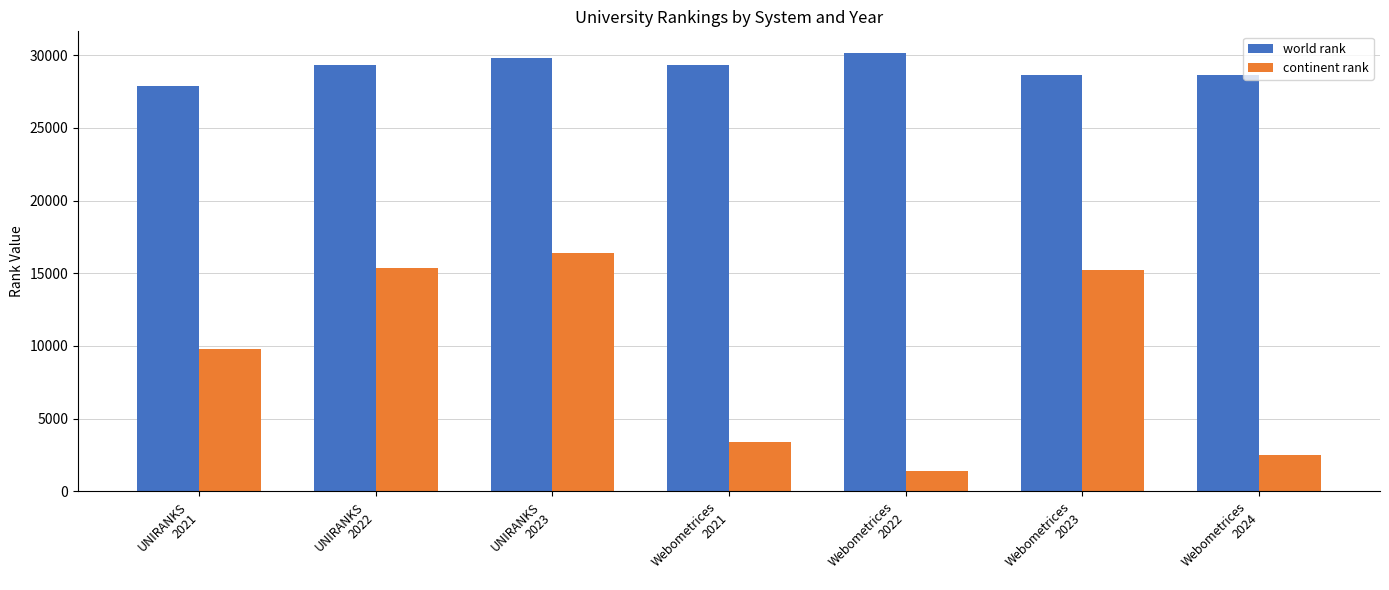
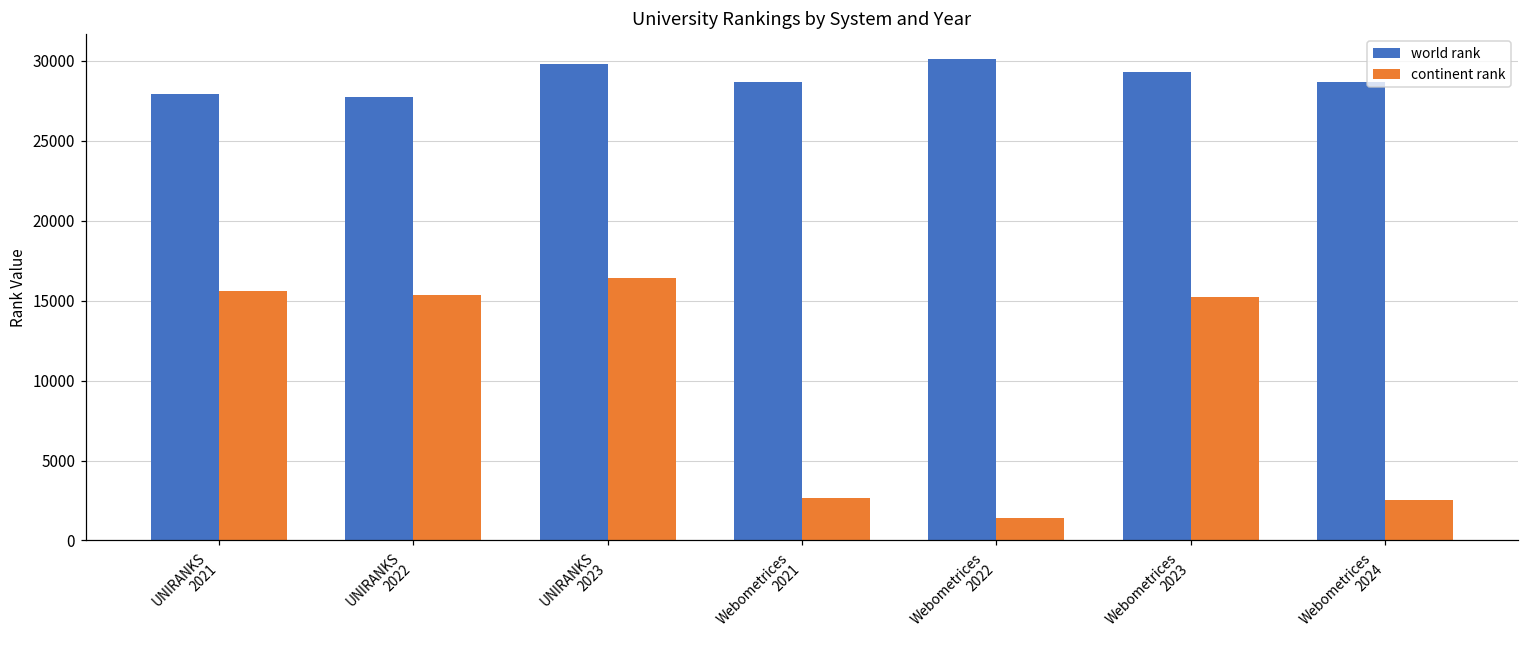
continent rank, UNIRANKS 2021: 9800 -> 15600
world rank, UNIRANKS 2022: 29400 -> 27800
world rank, Webometrices 2021: 29400 -> 28700
continent rank, Webometrices 2021: 3400 -> 2600
world rank, Webometrices 2023: 28600 -> 29300
